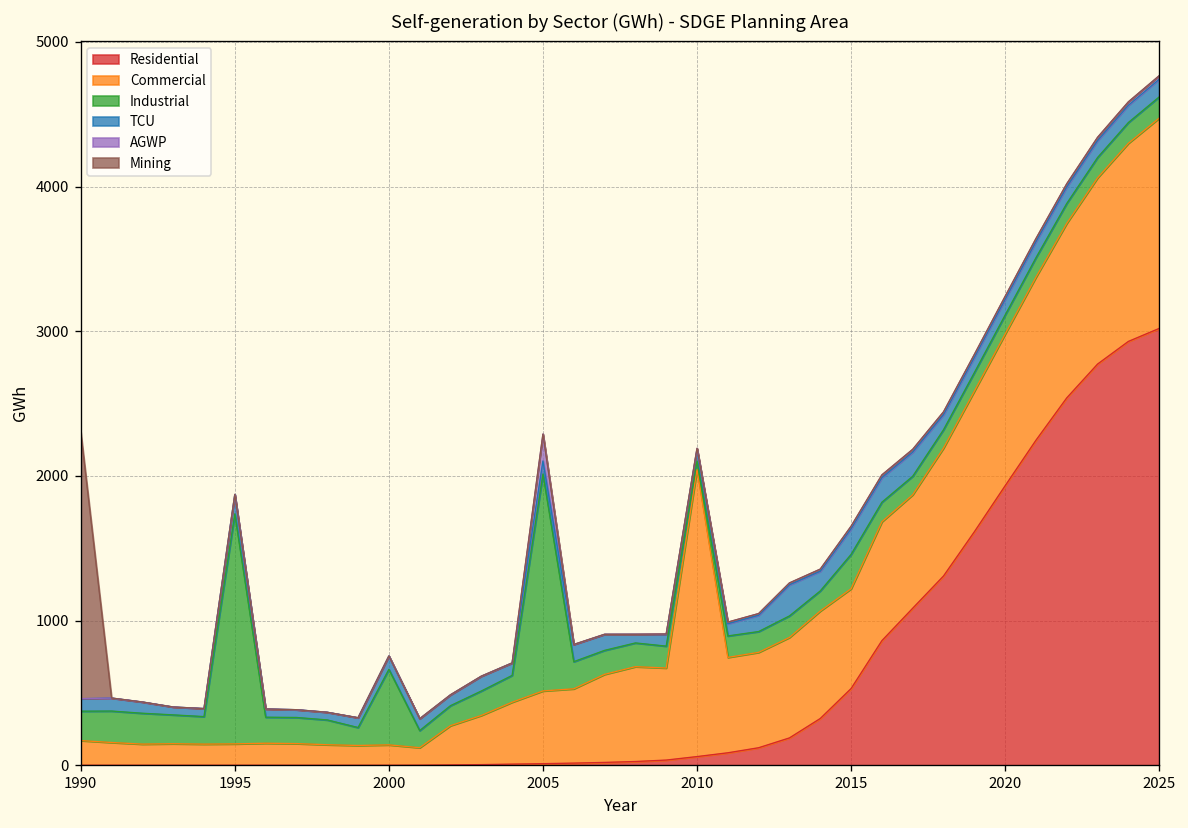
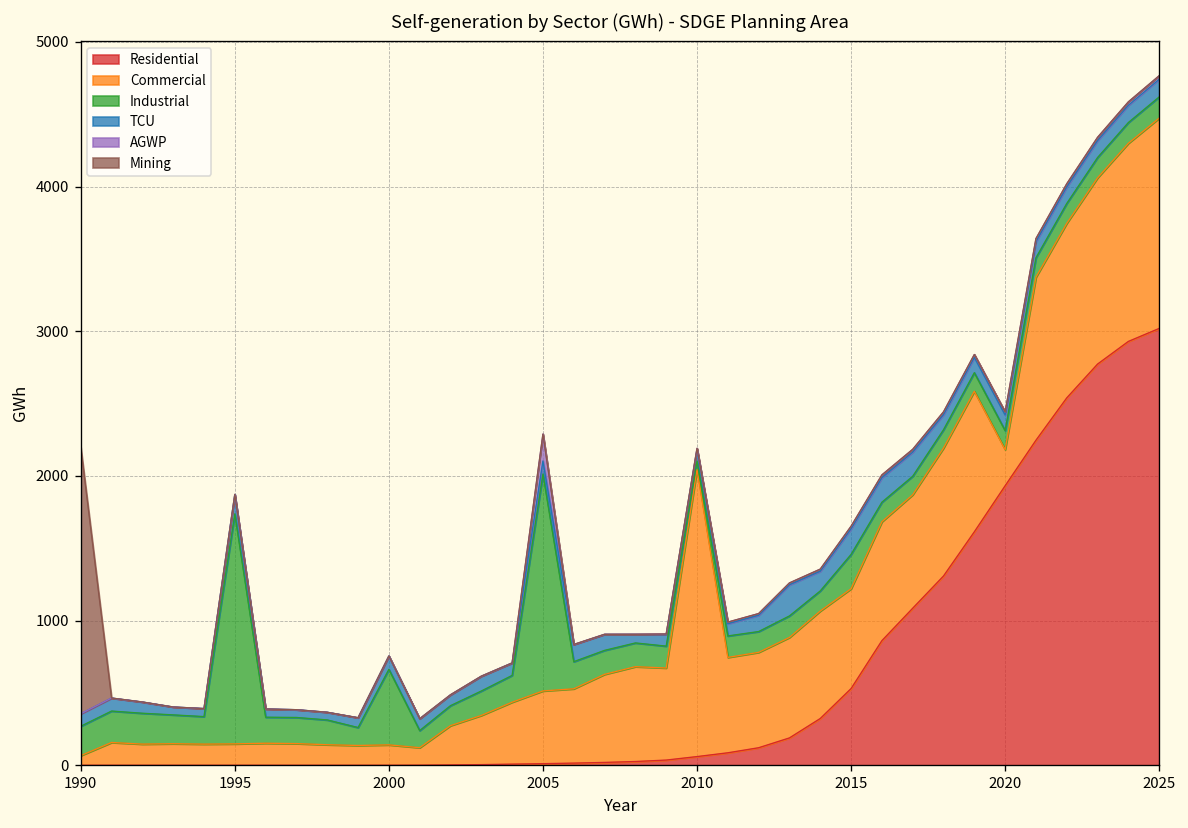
Commercial, 1990: 170 -> 70
Commercial, 2020: 1050 -> 250
